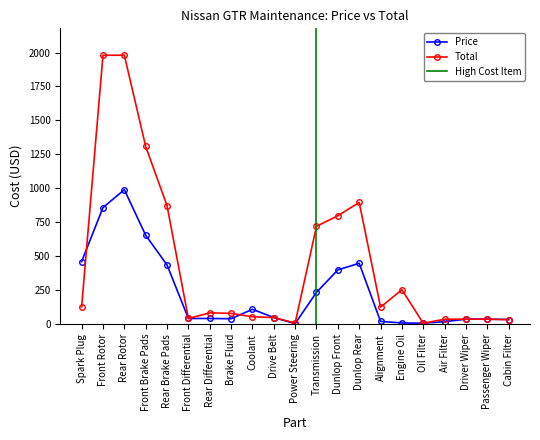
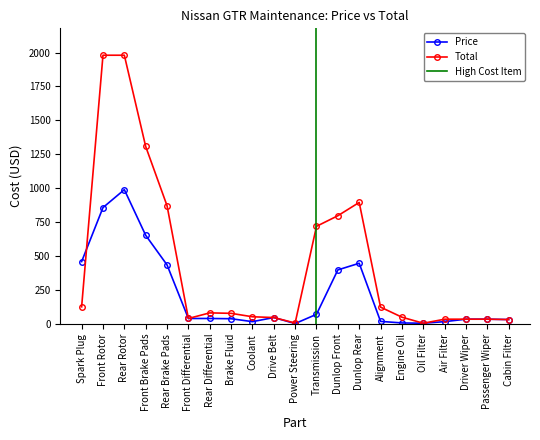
Price, Coolant: 110 -> 20
Price, Transmission: 230 -> 70
Total, Engine Oil: 250 -> 50
